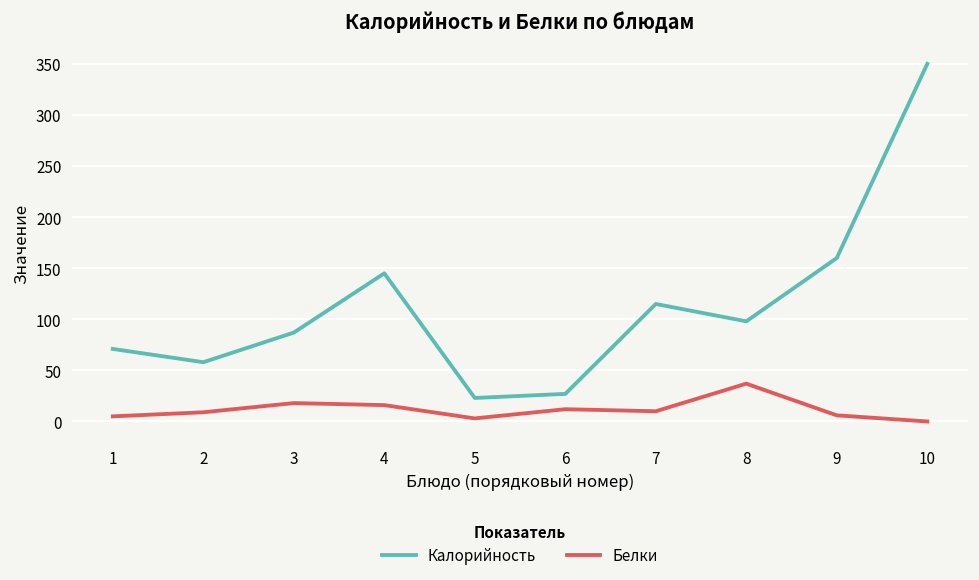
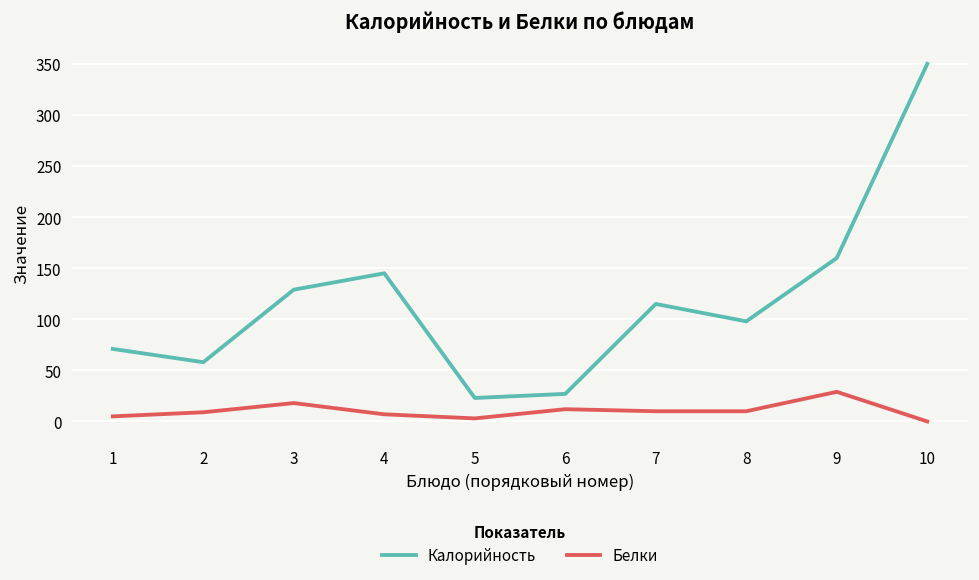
Калорийность, 3: 90 -> 130
Белки, 4: 20 -> 10
Белки, 8: 40 -> 10
Белки, 9: 10 -> 30
